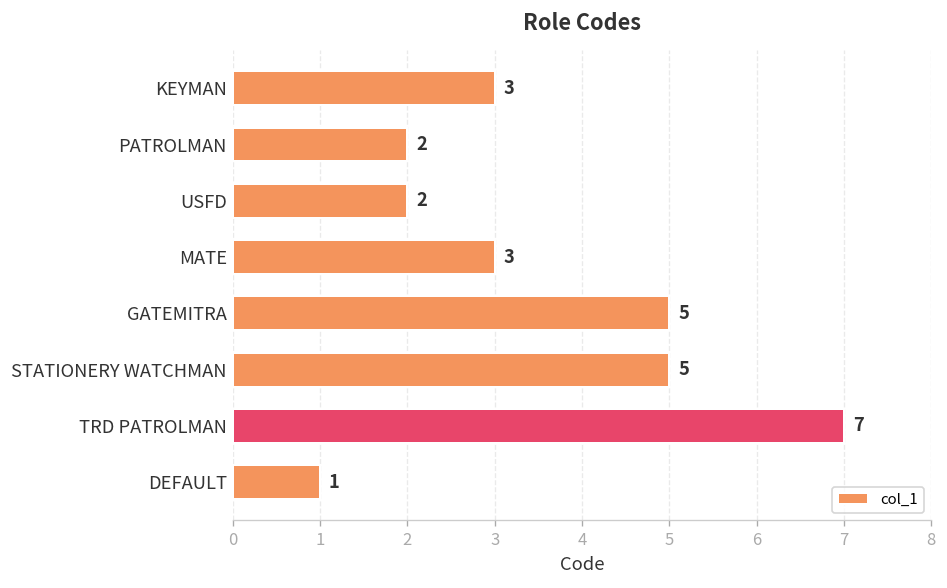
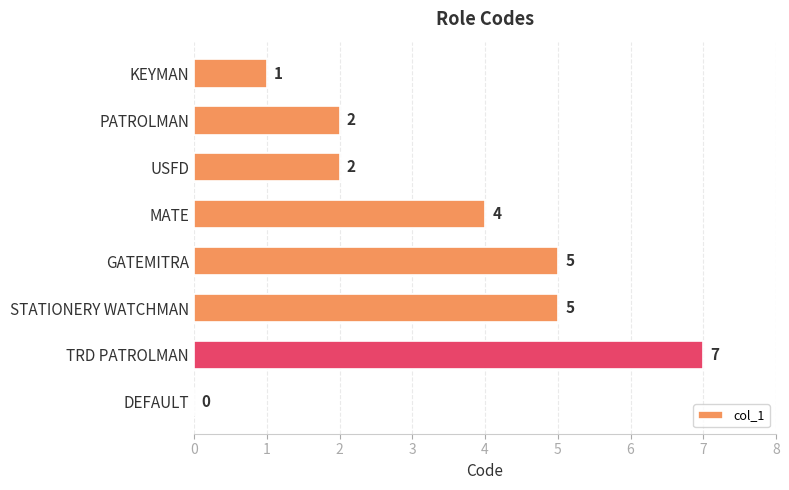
KEYMAN: 3 -> 1
MATE: 3 -> 4
DEFAULT: 1 -> 0
